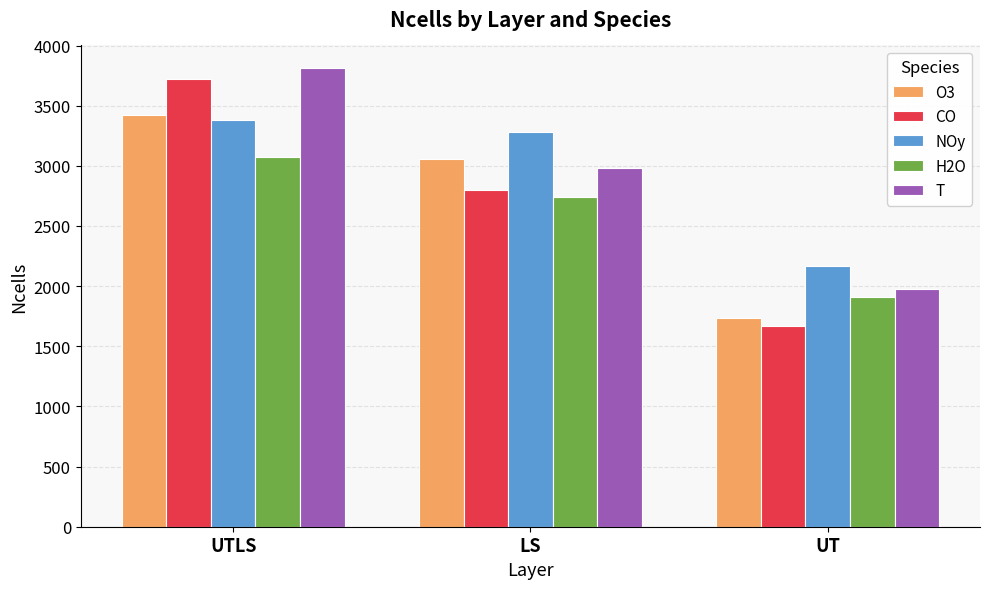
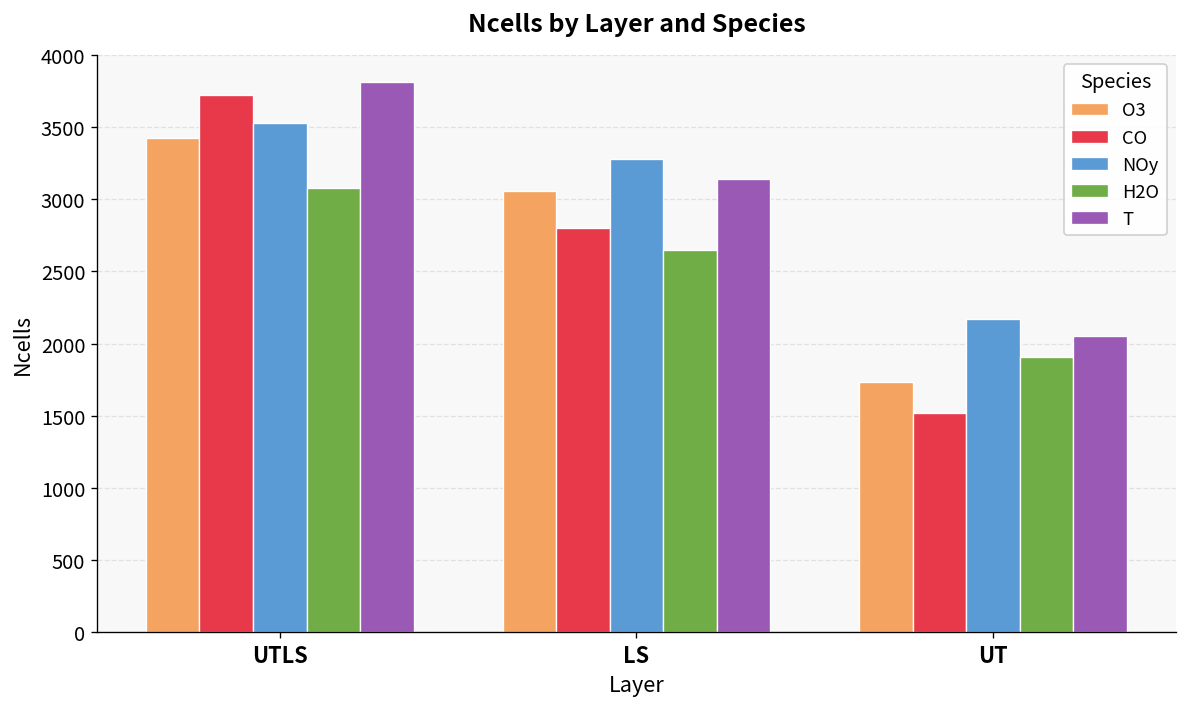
NOy, UTLS: 3380 -> 3530
H2O, LS: 2740 -> 2650
T, LS: 2980 -> 3140
CO, UT: 1670 -> 1520
T, UT: 1970 -> 2050
